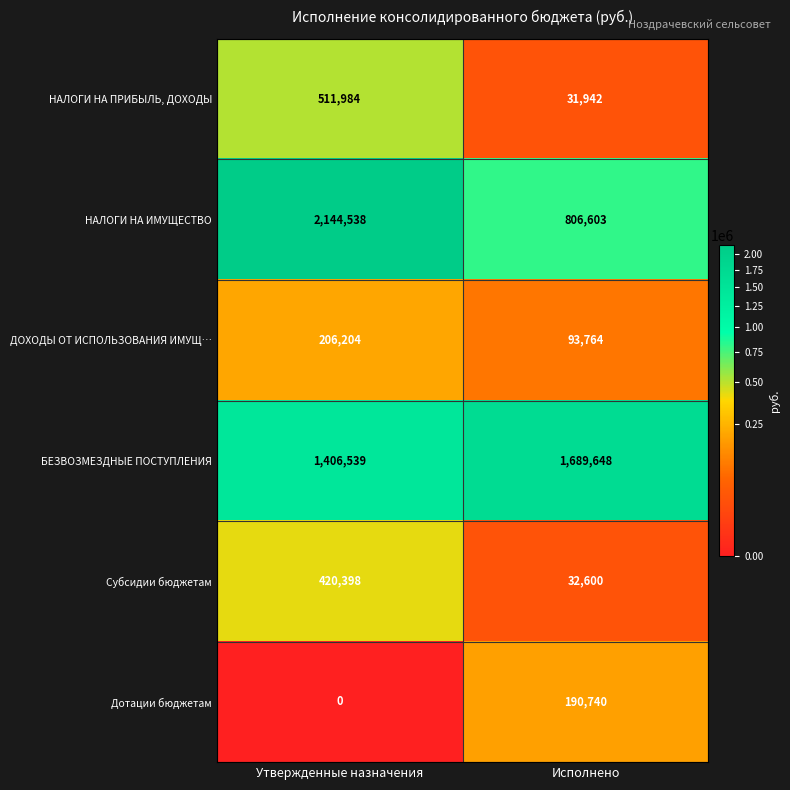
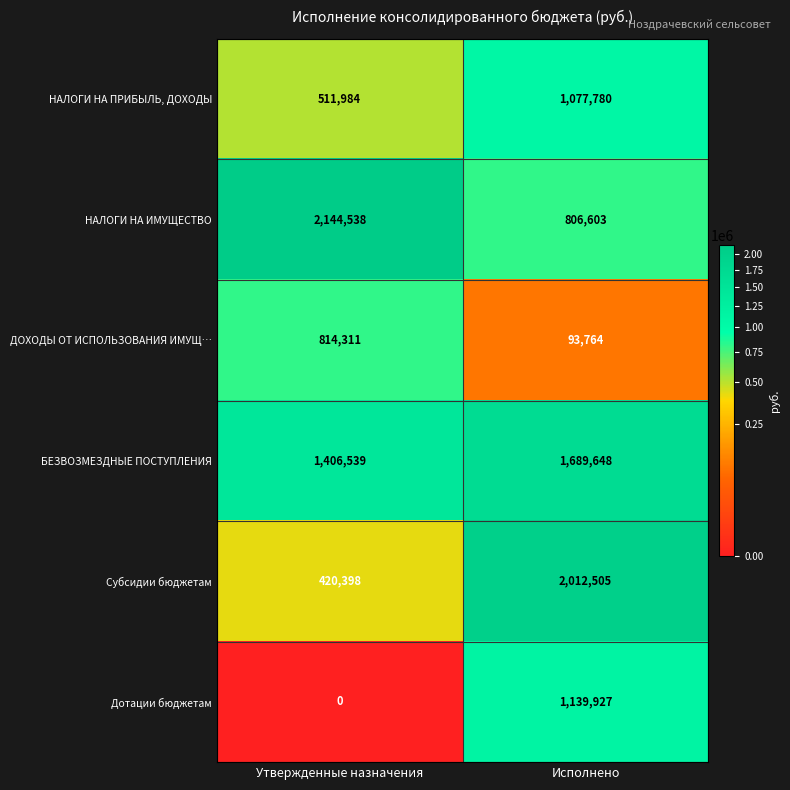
НАЛОГИ НА ПРИБЫЛЬ, ДОХОДЫ, Исполнено: 31,942 -> 1,077,780
ДОХОДЫ ОТ ИСПОЛЬЗОВАНИЯ ИМУЩ…, Утвержденные назначения: 206,204 -> 814,311
Субсидии бюджетам, Исполнено: 32,600 -> 2,012,505
Дотации бюджетам, Исполнено: 190,740 -> 1,139,927
